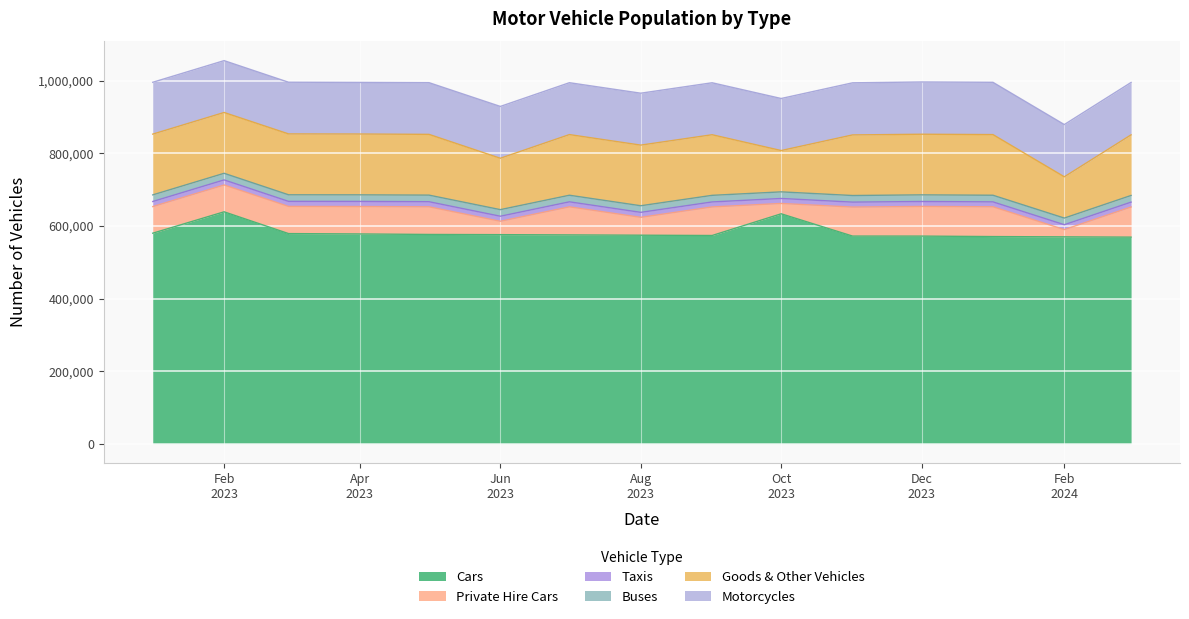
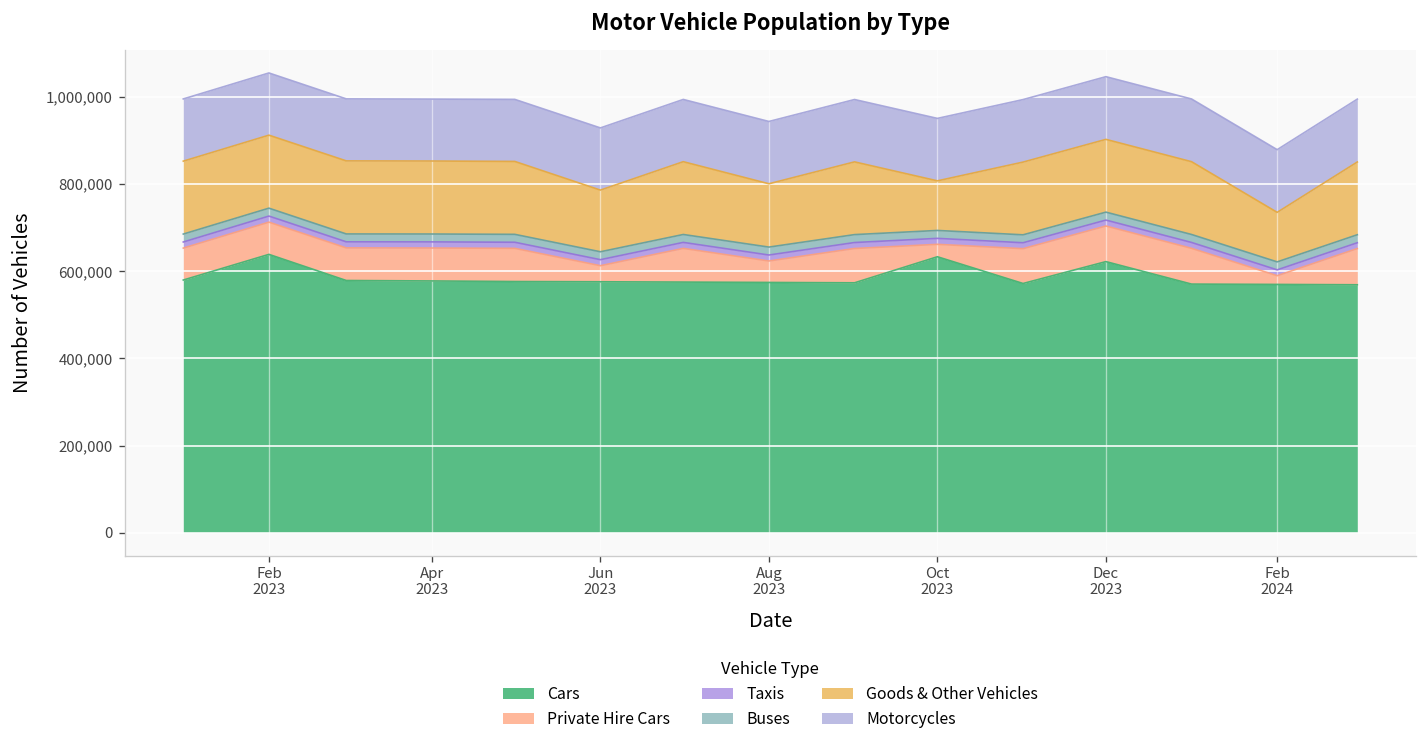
Goods & Other Vehicles, Aug 2023: 170,000 -> 150,000
Cars, Dec 2023: 570,000 -> 620,000
